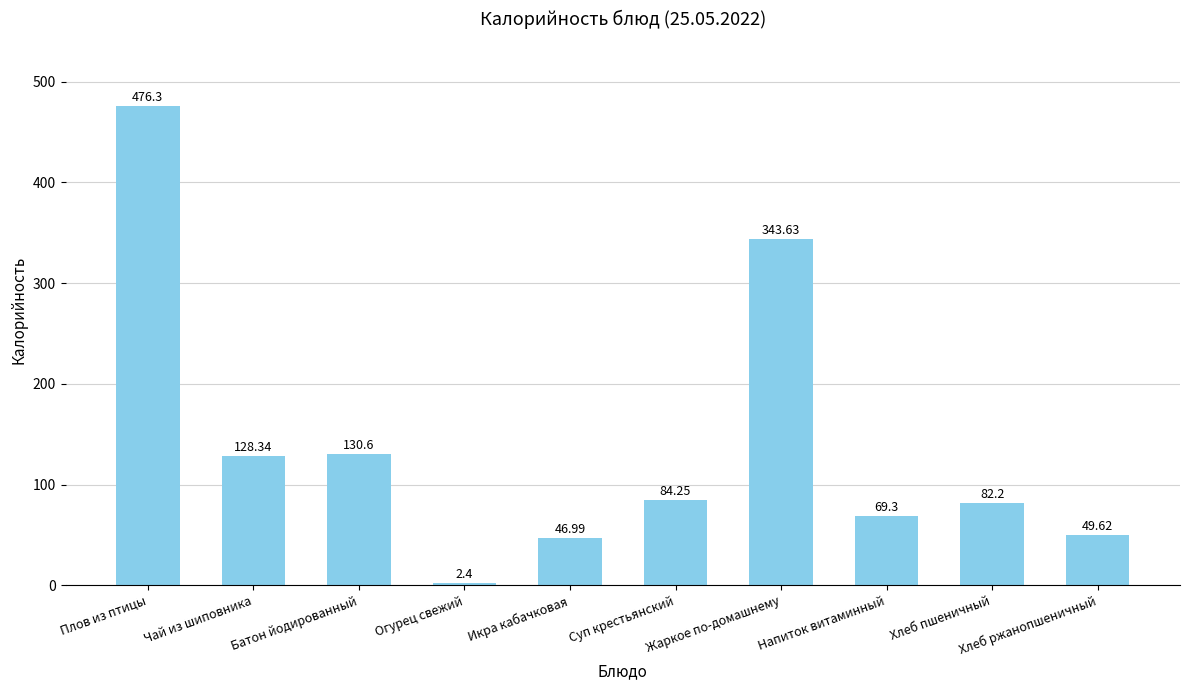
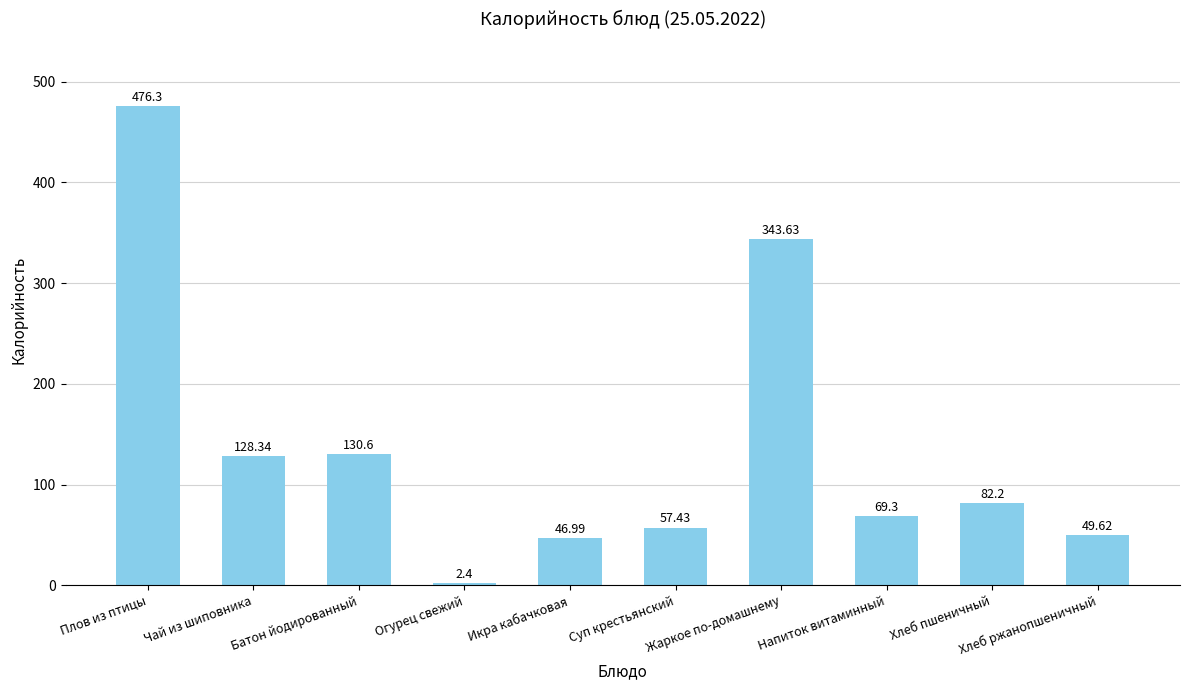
Суп крестьянский: 84.25 -> 57.43
